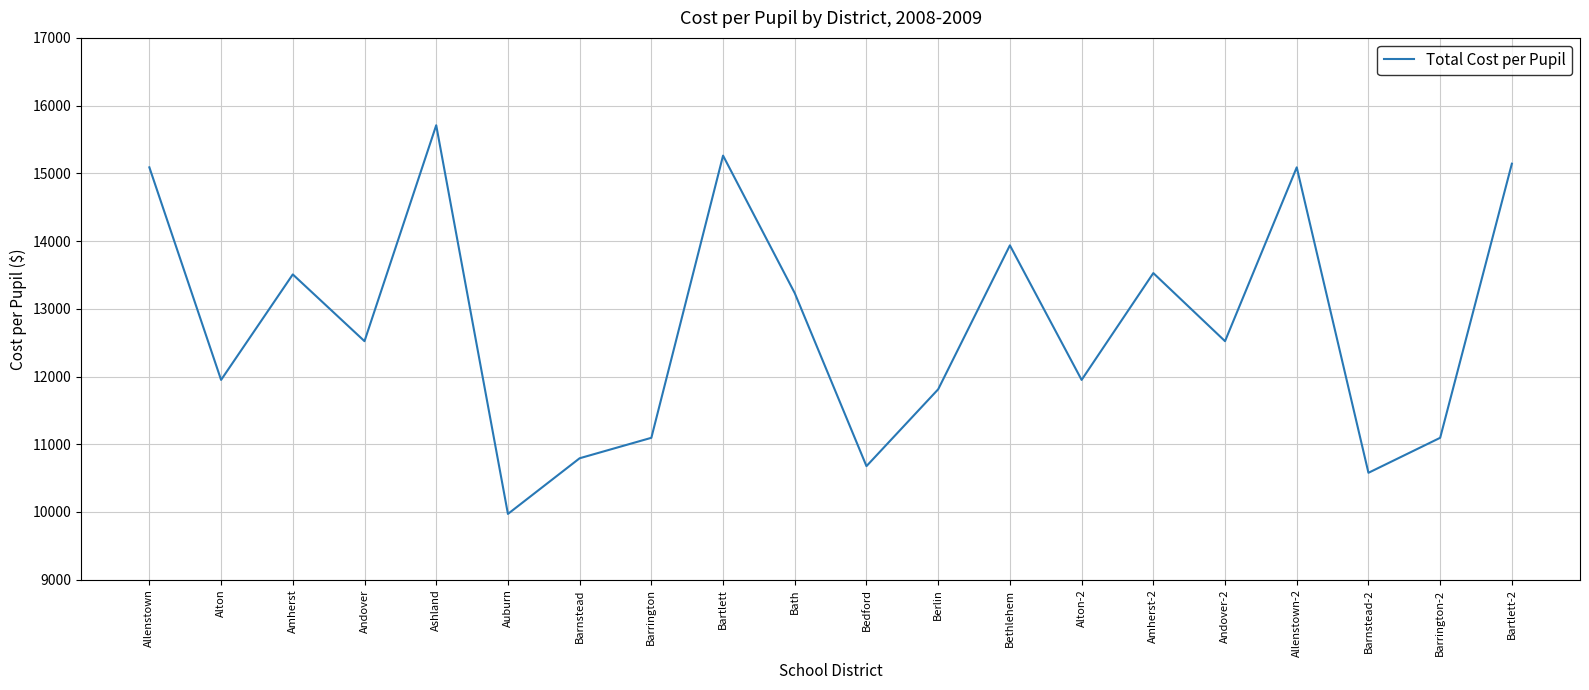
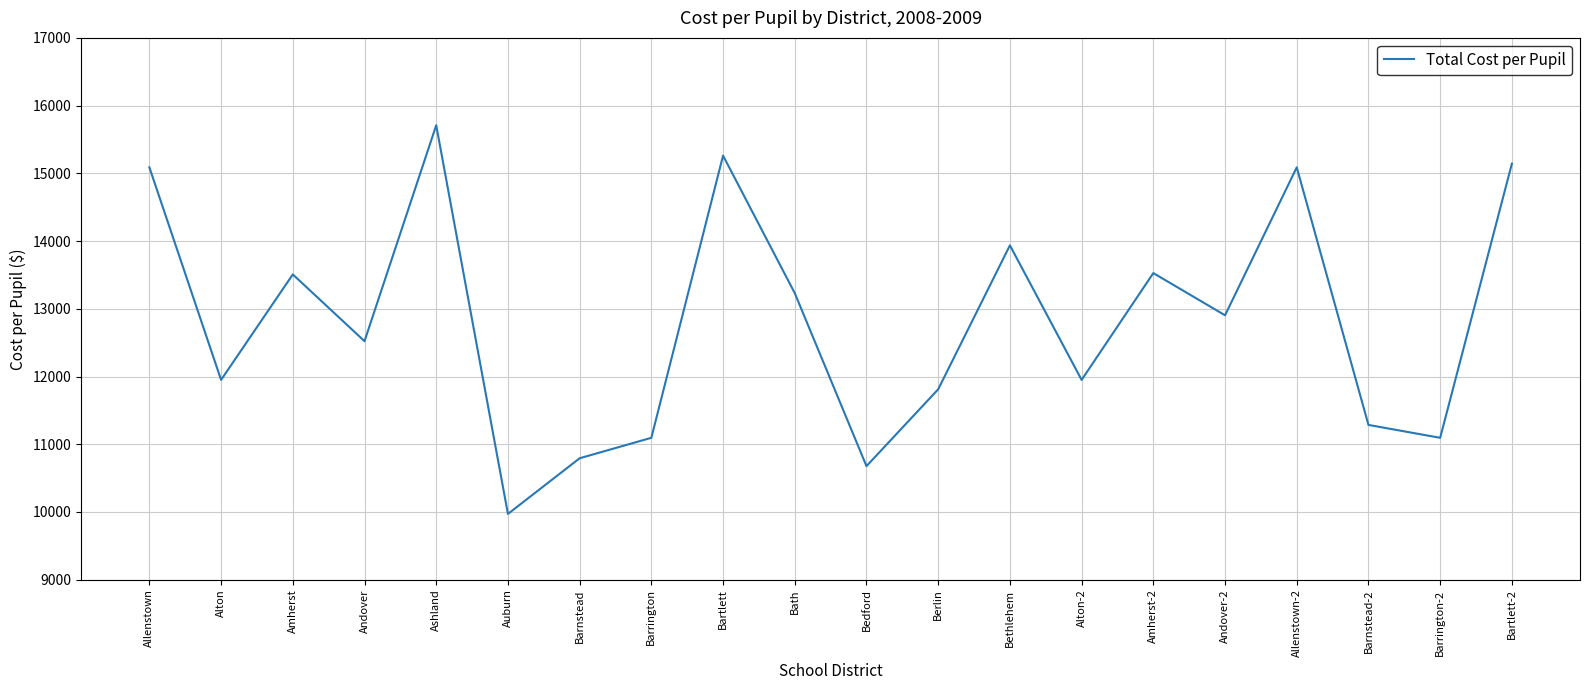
Andover-2: 12500 -> 12900
Barnstead-2: 10600 -> 11300
